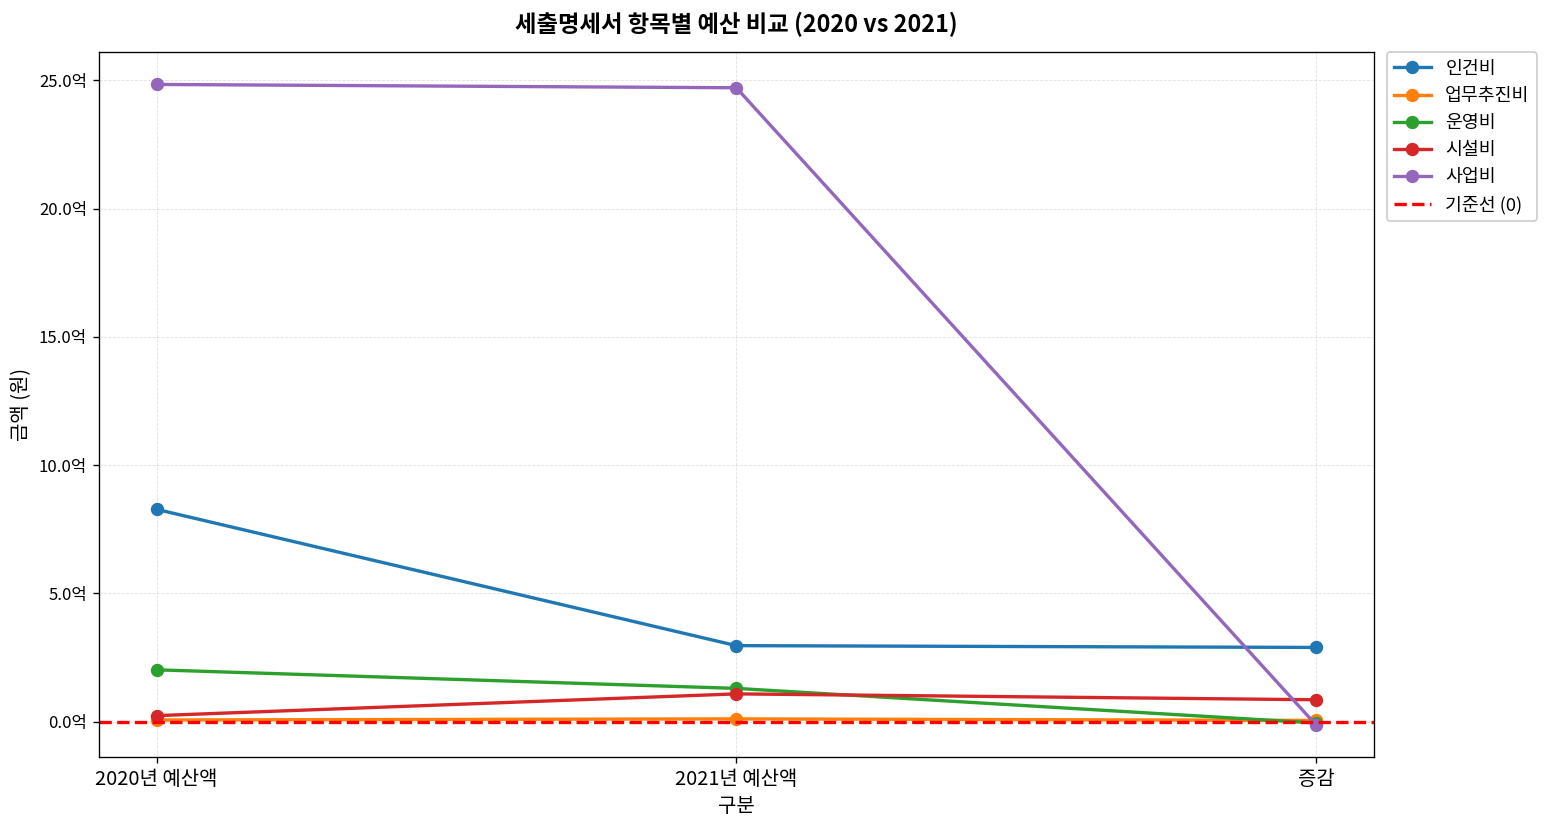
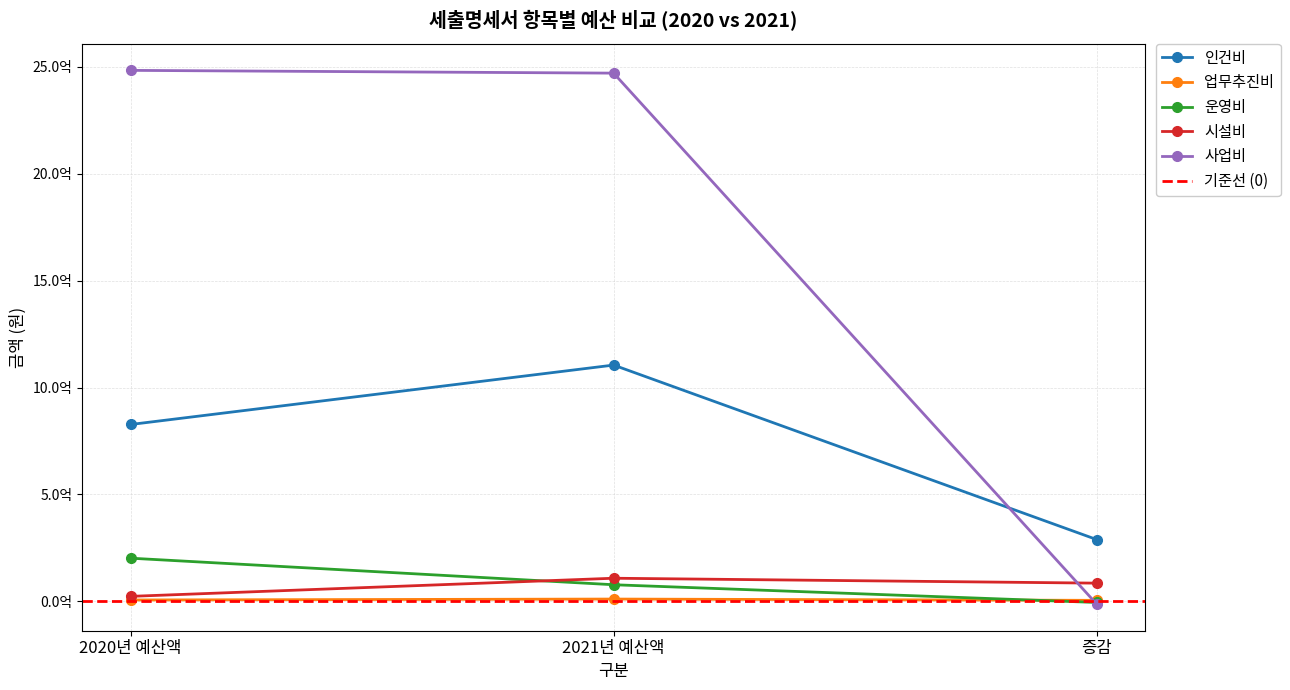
인건비, 2021년 예산액: 3.0억 -> 11.1억
운영비, 2021년 예산액: 1.3억 -> 0.8억
